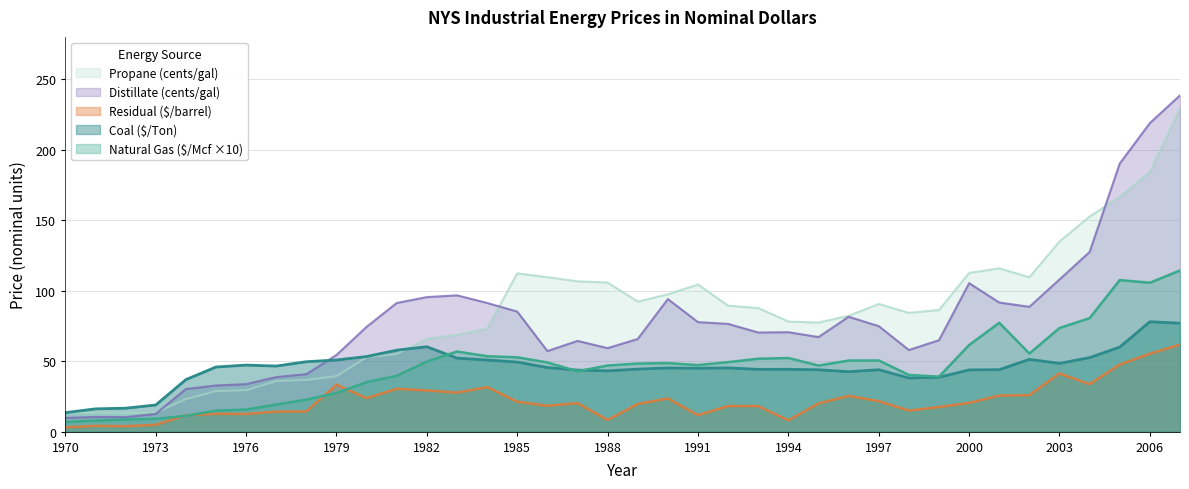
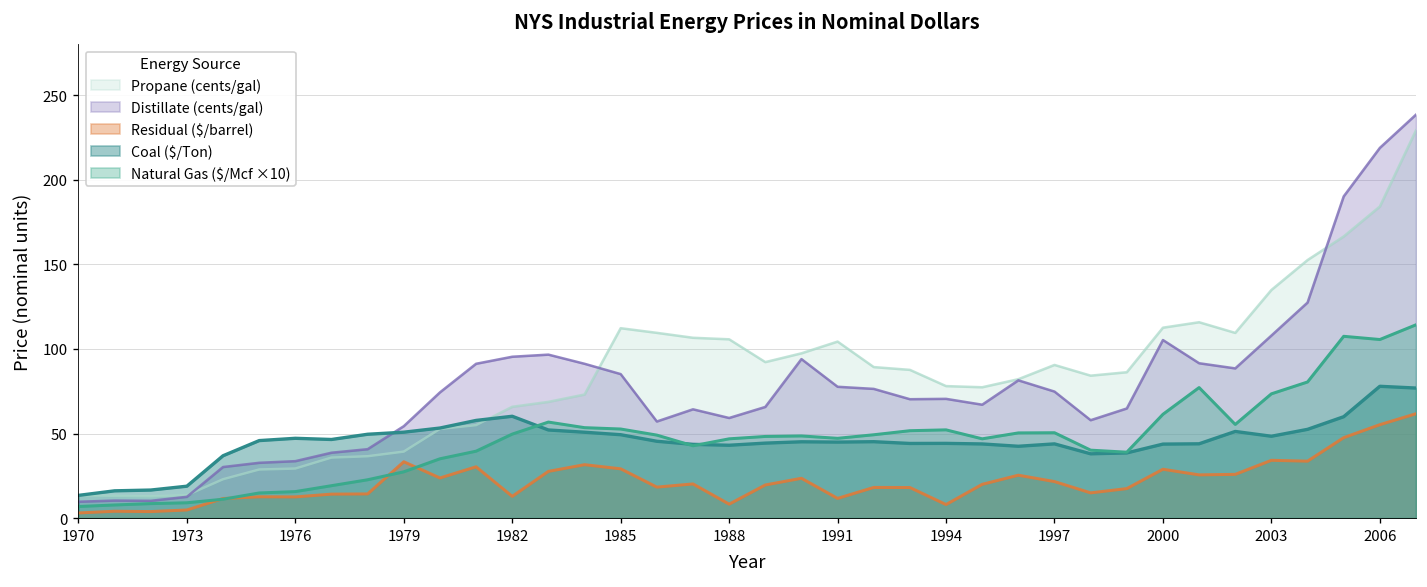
Residual ($/barrel), 1982: 29 -> 13
Residual ($/barrel), 1985: 21 -> 29
Residual ($/barrel), 2000: 20 -> 29
Residual ($/barrel), 2003: 41 -> 34
